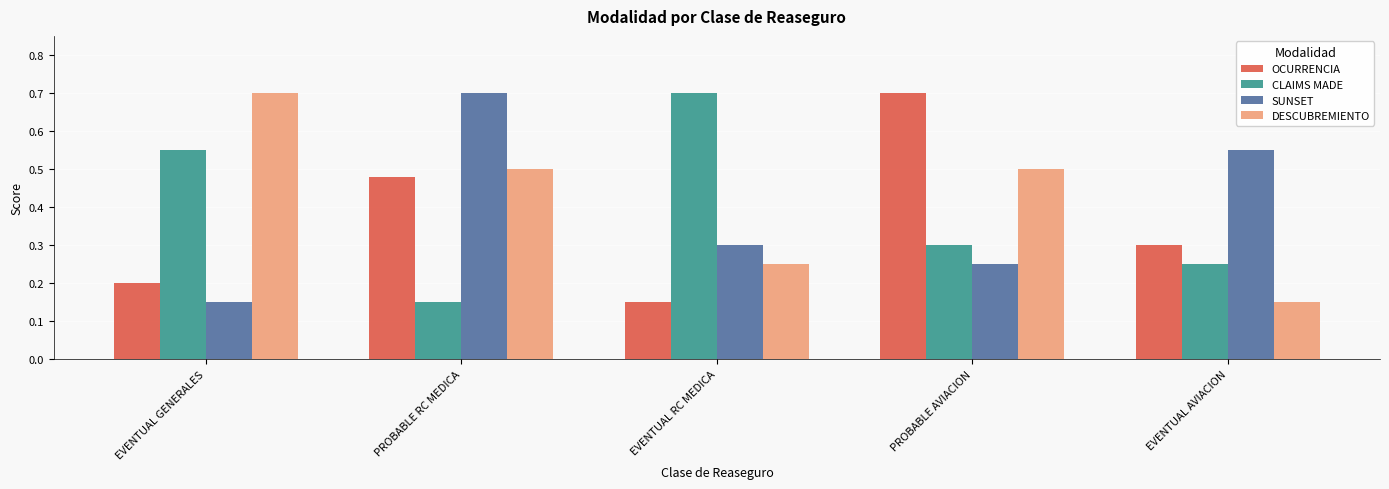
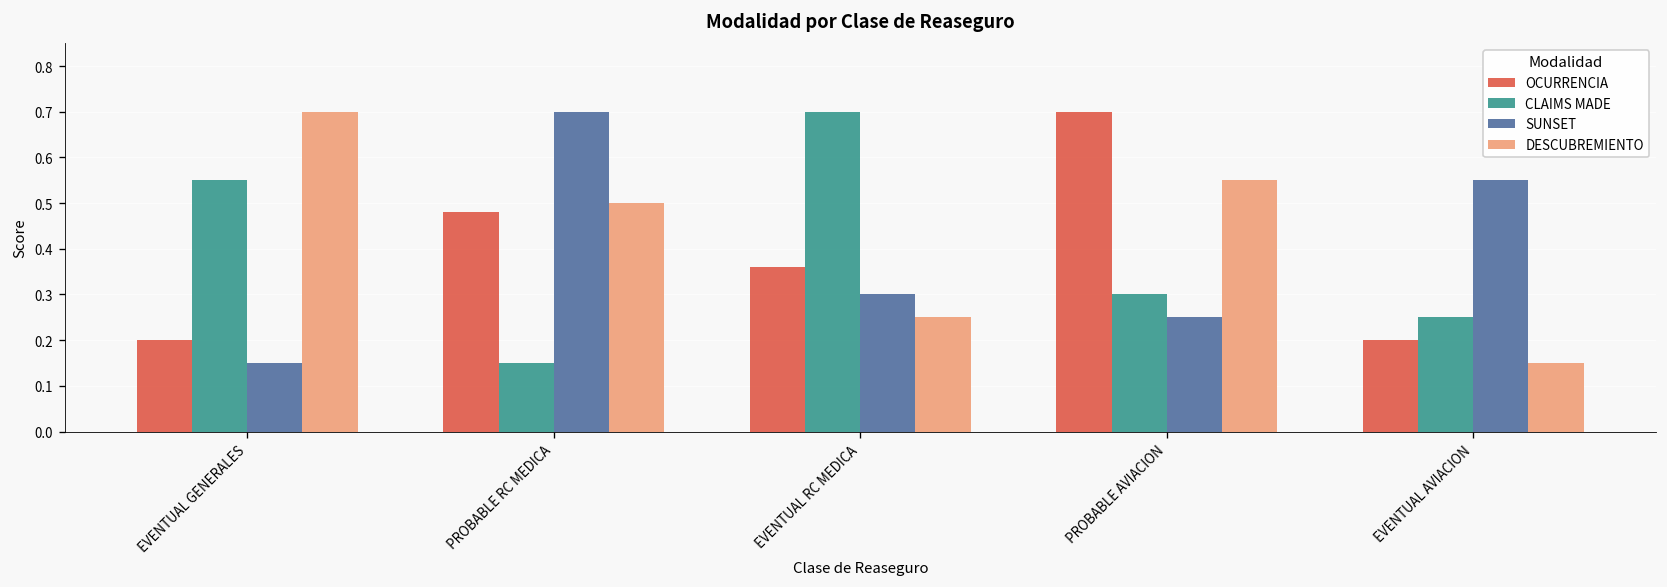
OCURRENCIA, EVENTUAL RC MEDICA: 0.15 -> 0.36
DESCUBREMIENTO, PROBABLE AVIACION: 0.50 -> 0.55
OCURRENCIA, EVENTUAL AVIACION: 0.3 -> 0.2
